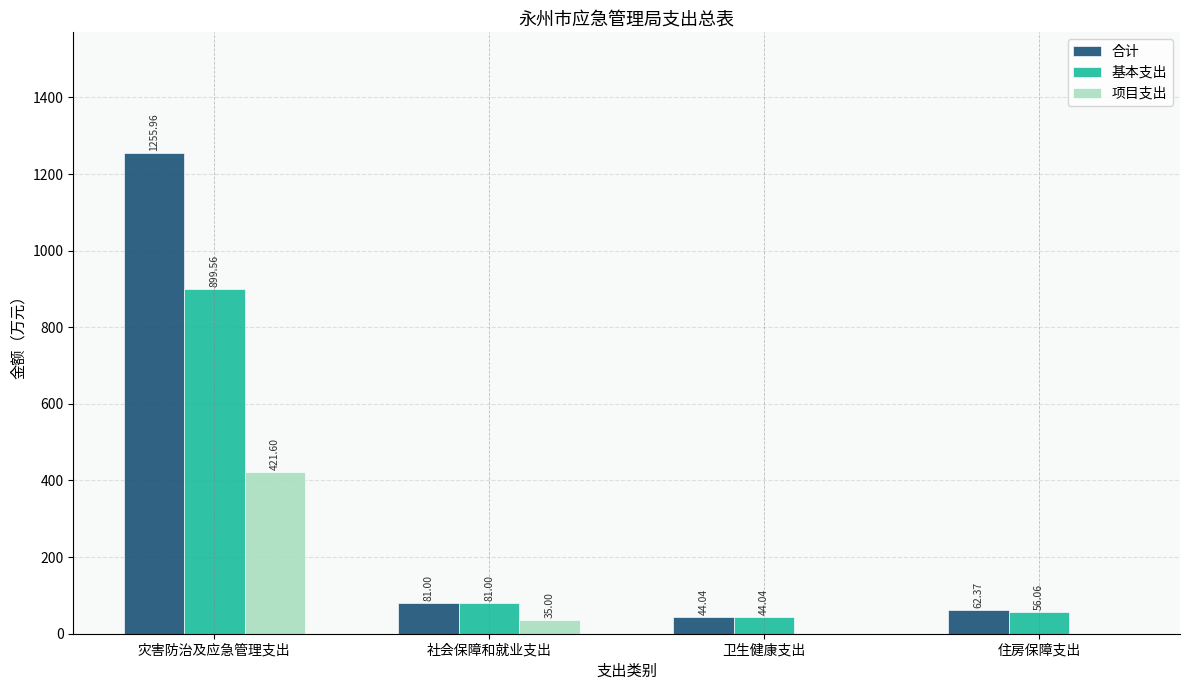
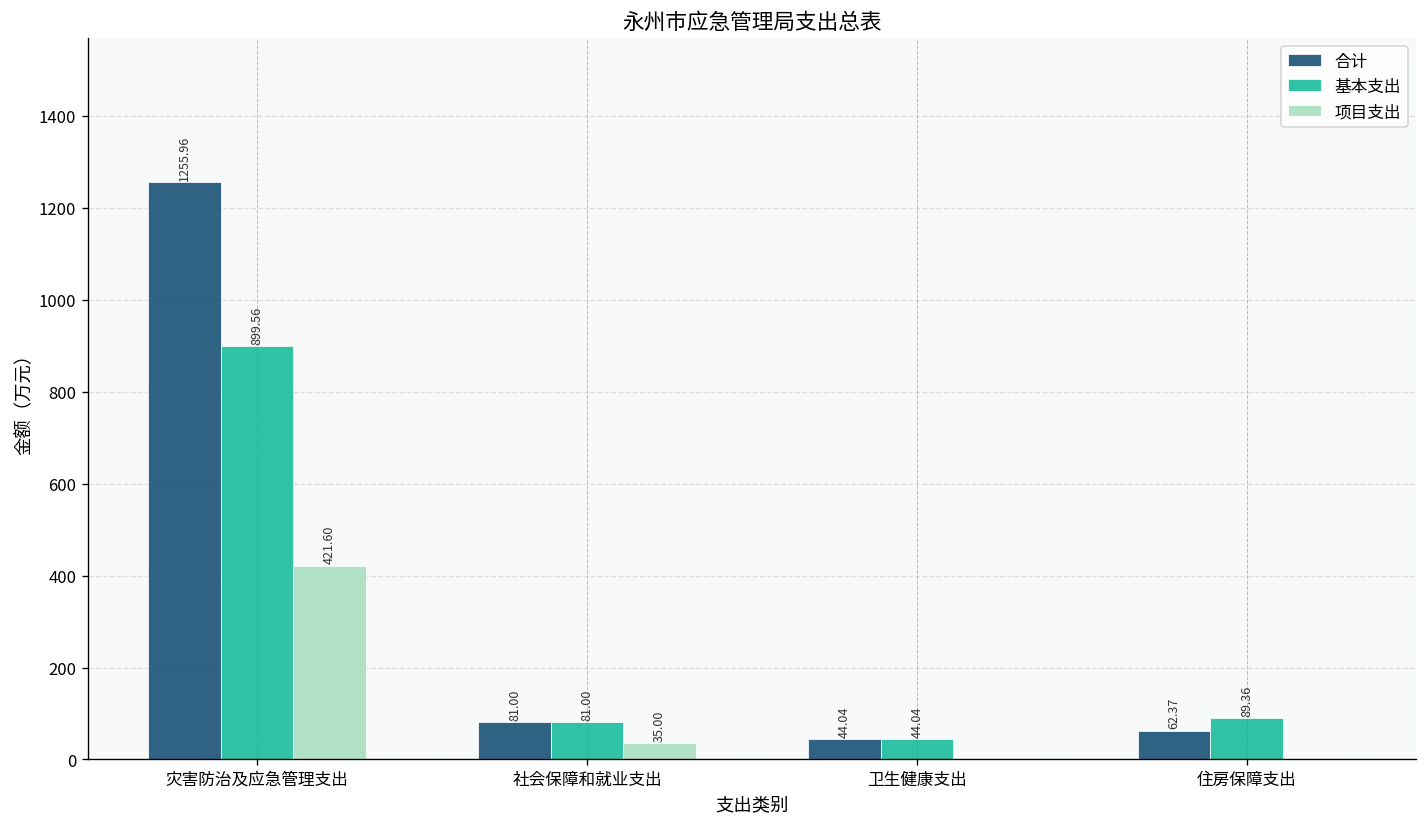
基本支出, 住房保障支出: 56.06 -> 89.36
